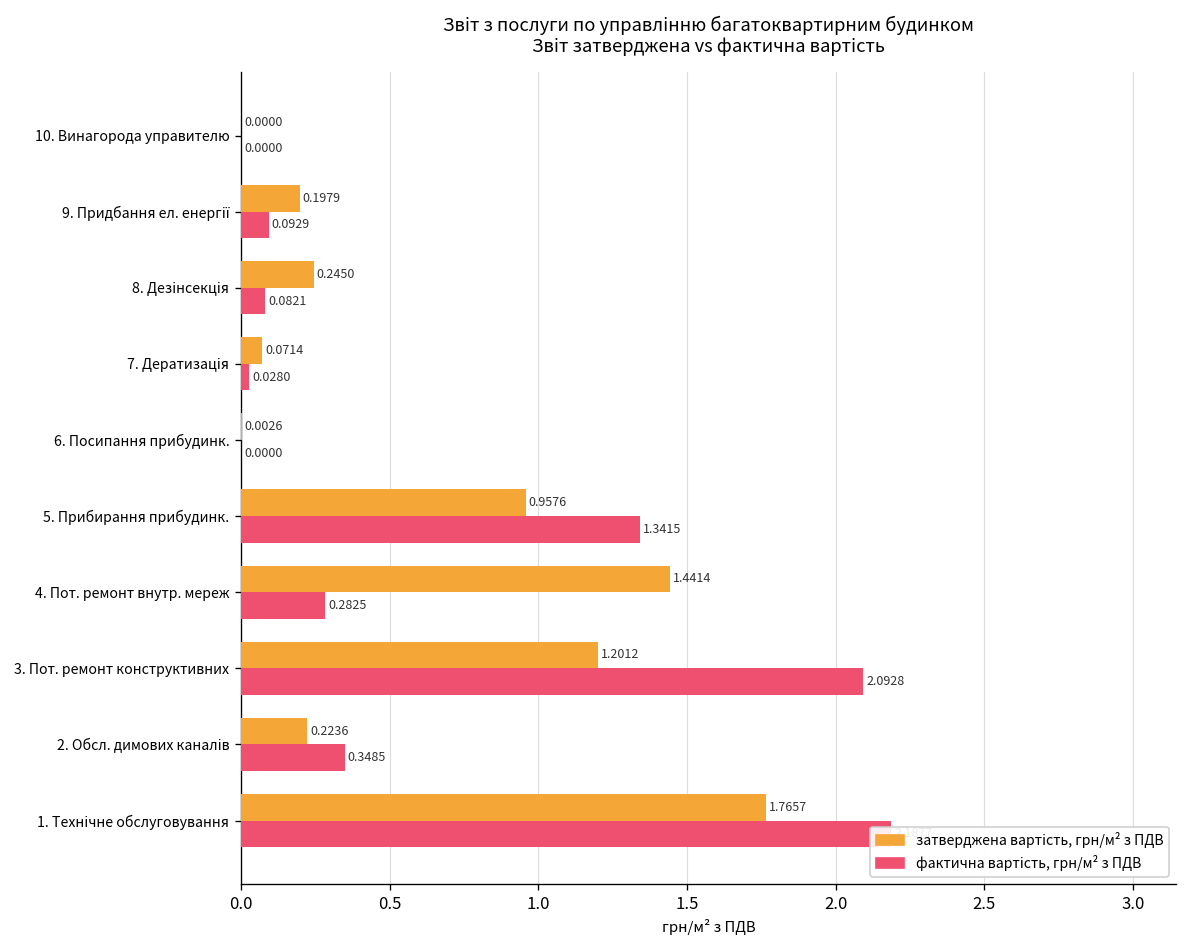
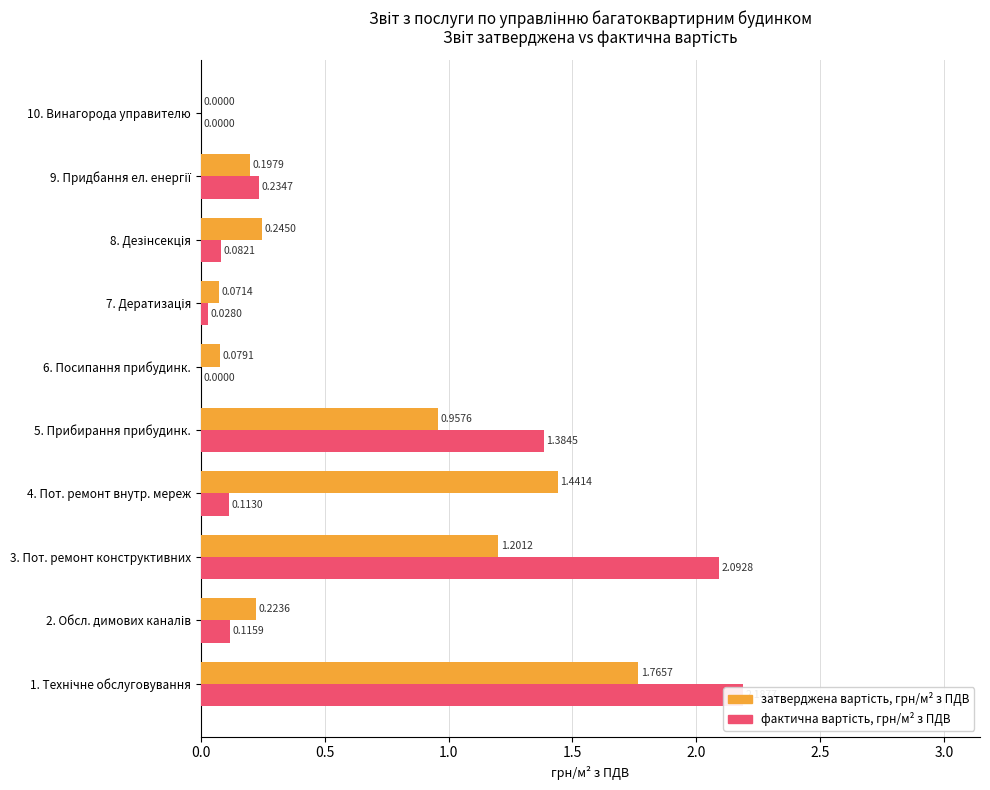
фактична вартість, грн/м² з ПДВ, 9. Придбання ел. енергії: 0.0929 -> 0.2347
затверджена вартість, грн/м² з ПДВ, 6. Посипання прибудинк.: 0.0026 -> 0.0791
фактична вартість, грн/м² з ПДВ, 5. Прибирання прибудинк.: 1.3415 -> 1.3845
фактична вартість, грн/м² з ПДВ, 4. Пот. ремонт внутр. мереж: 0.2825 -> 0.1130
фактична вартість, грн/м² з ПДВ, 2. Обсл. димових каналів: 0.3485 -> 0.1159
